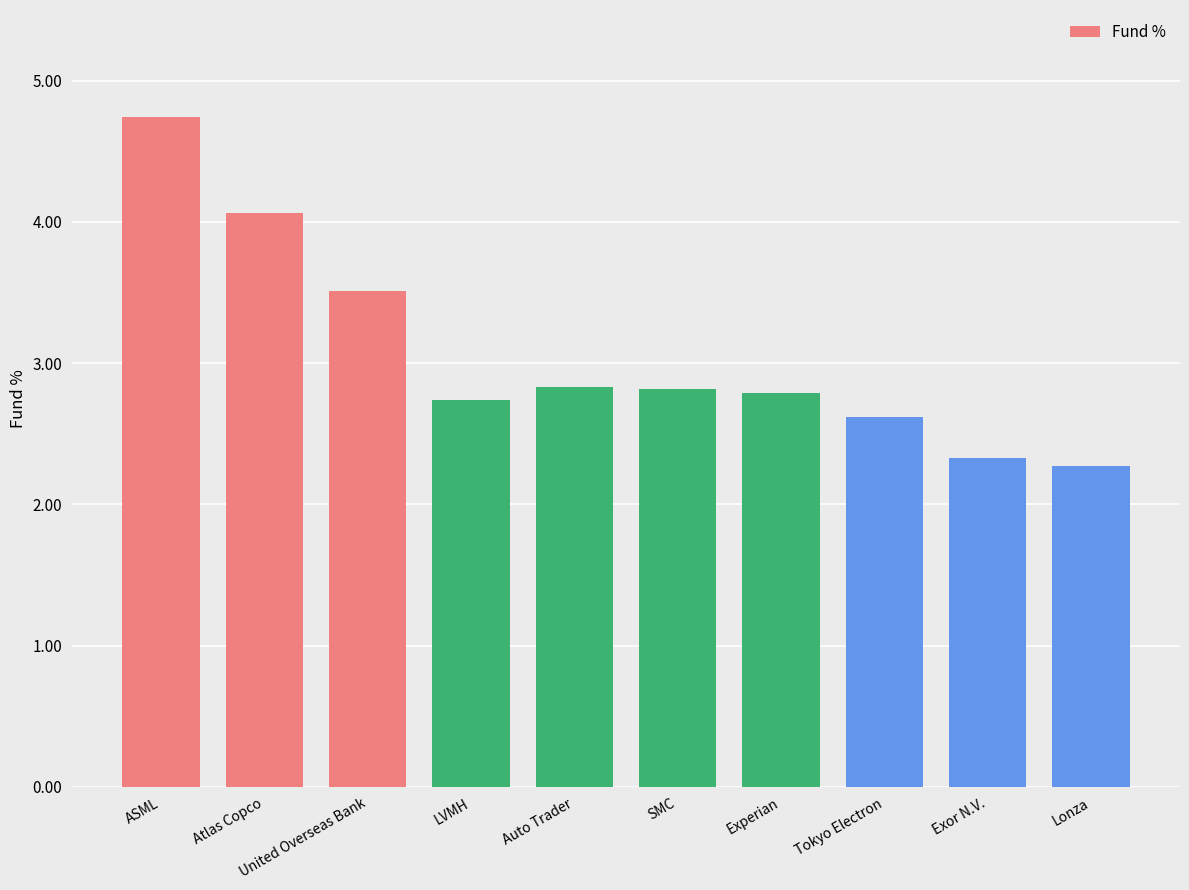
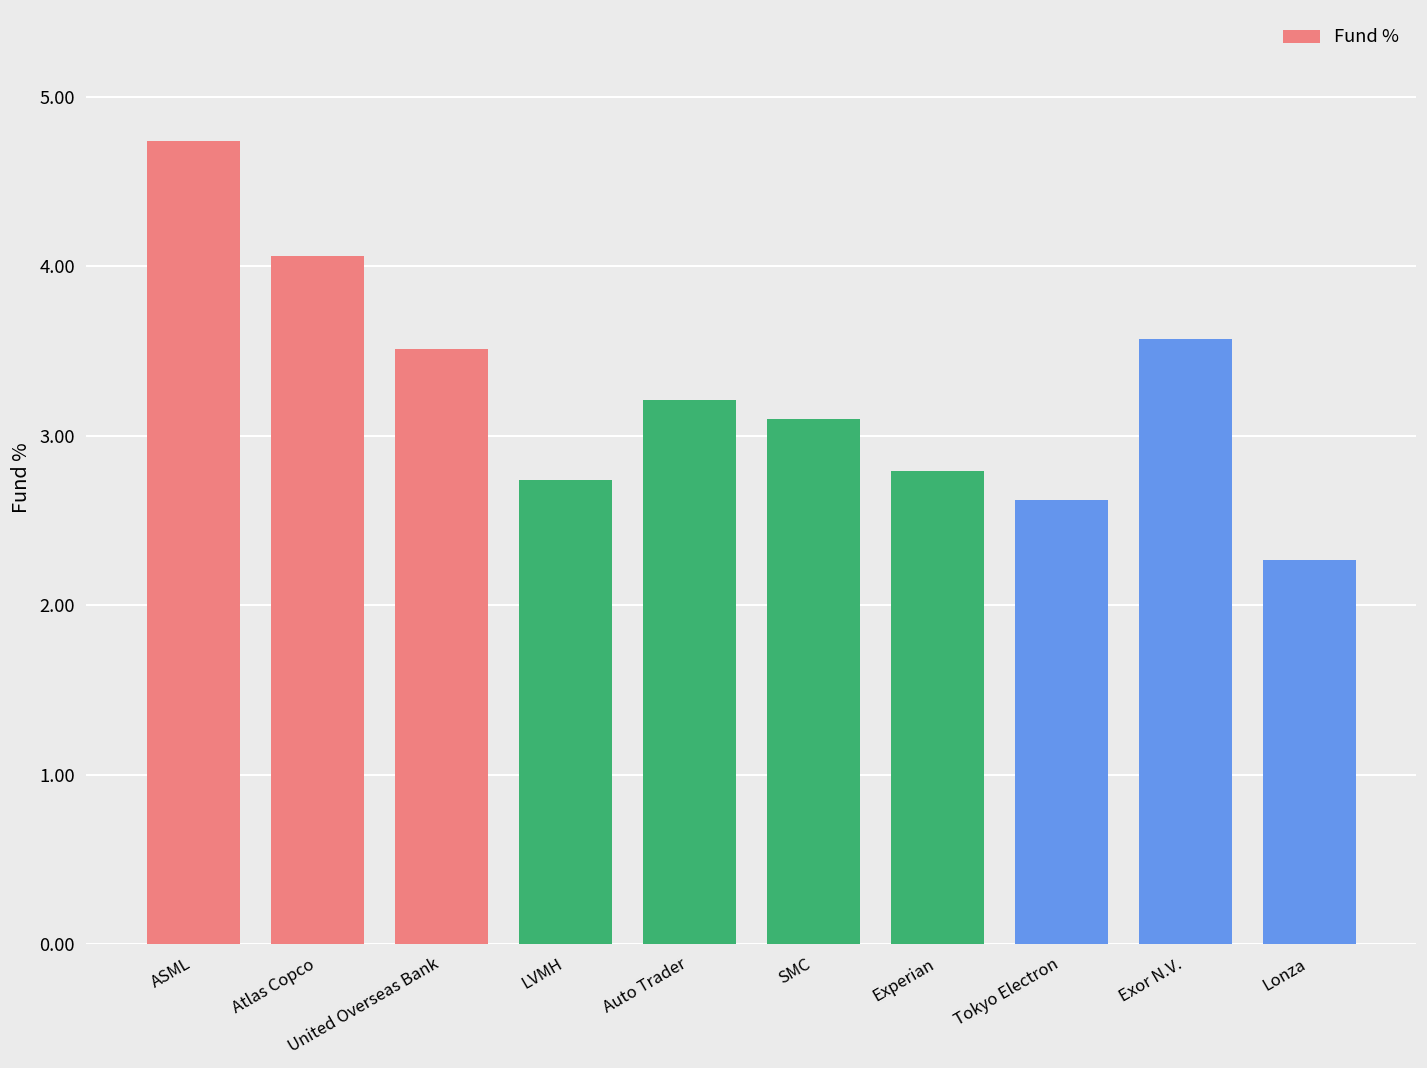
Auto Trader: 2.83 -> 3.21
SMC: 2.82 -> 3.10
Exor N.V.: 2.33 -> 3.57
